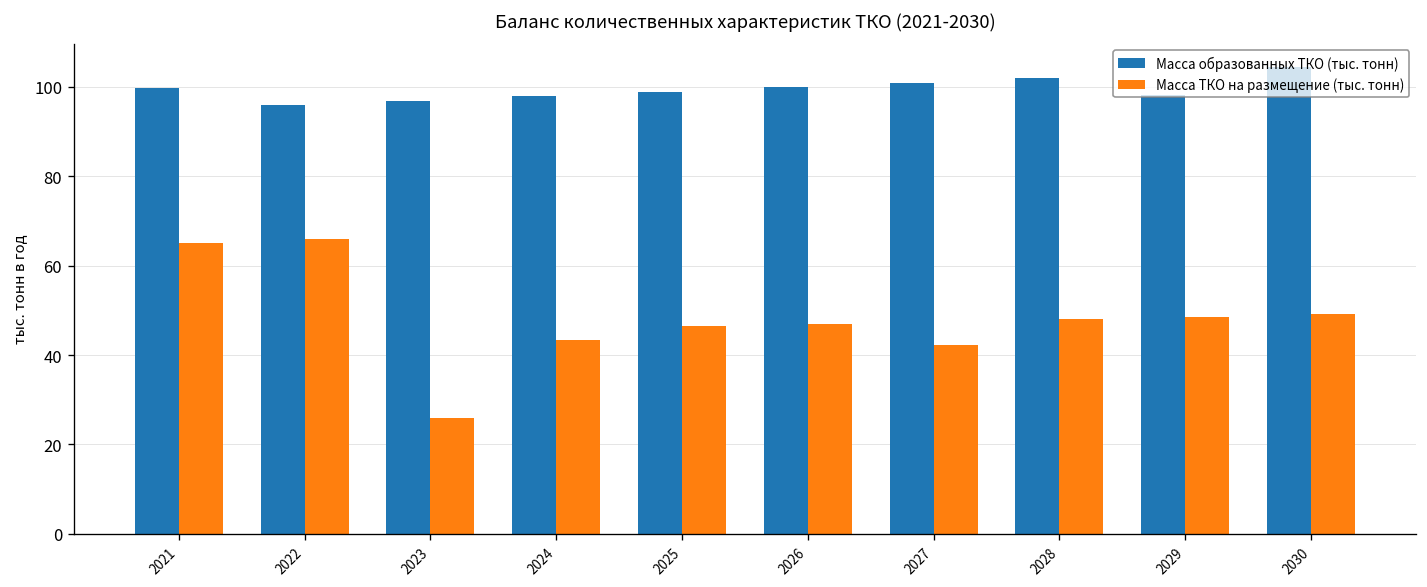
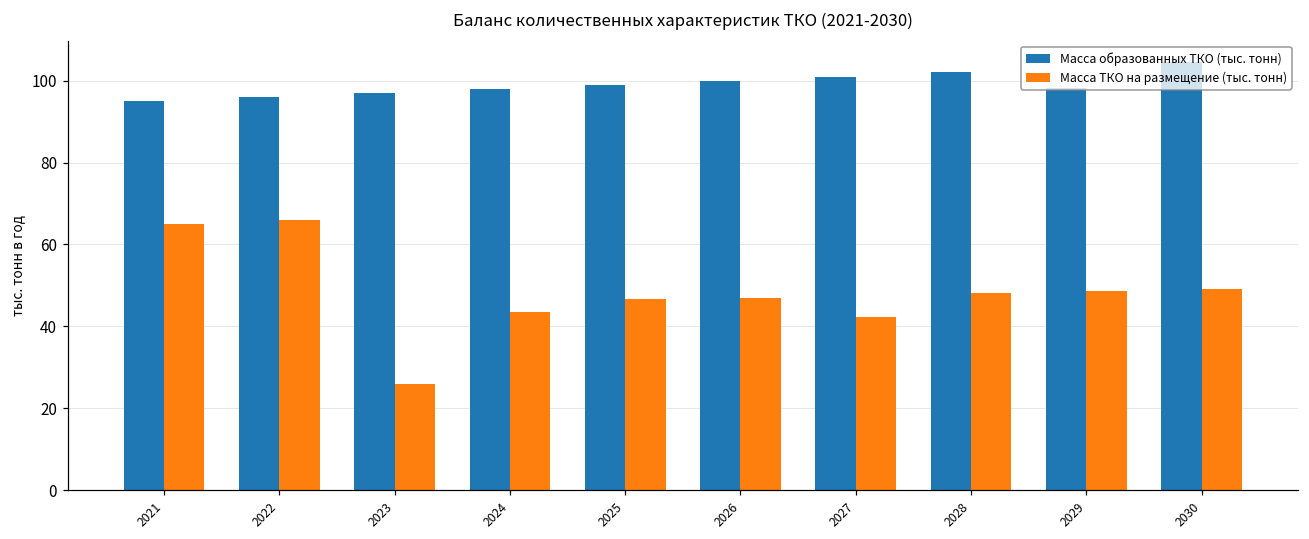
Масса образованных ТКО (тыс. тонн), 2021: 100 -> 95
